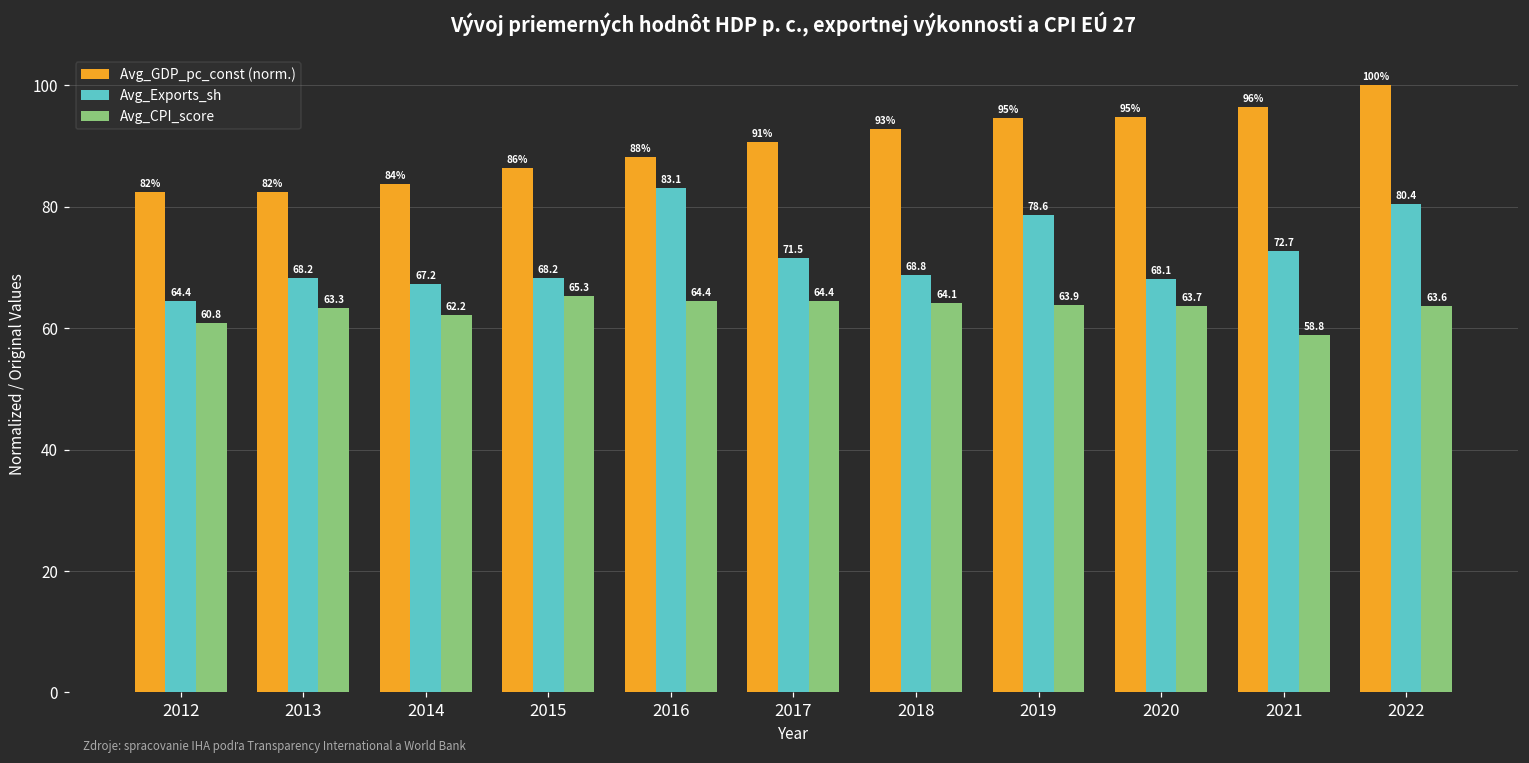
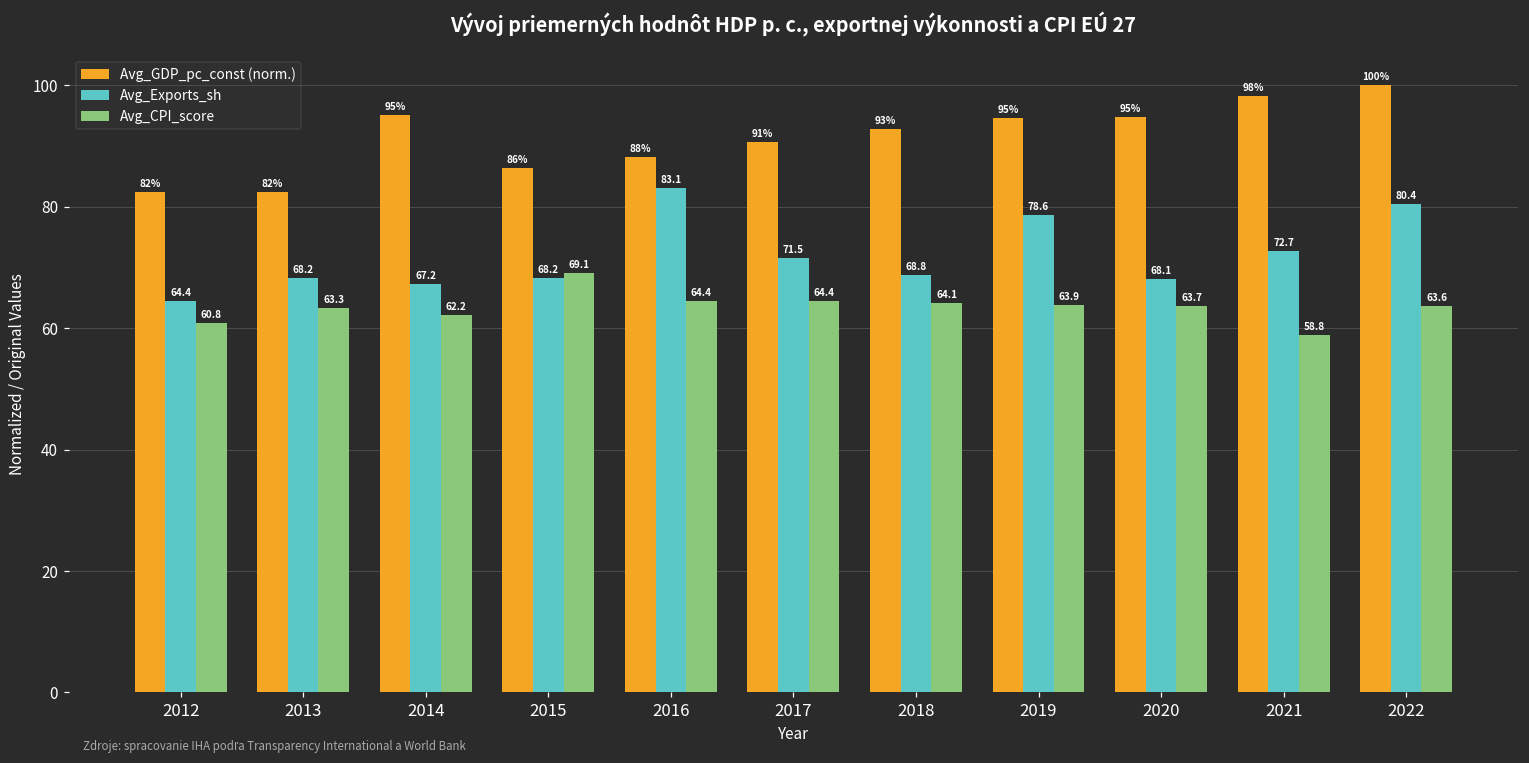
Avg_GDP_pc_const (norm.), 2014: 84% -> 95%
Avg_CPI_score, 2015: 65.3 -> 69.1
Avg_GDP_pc_const (norm.), 2021: 96% -> 98%
